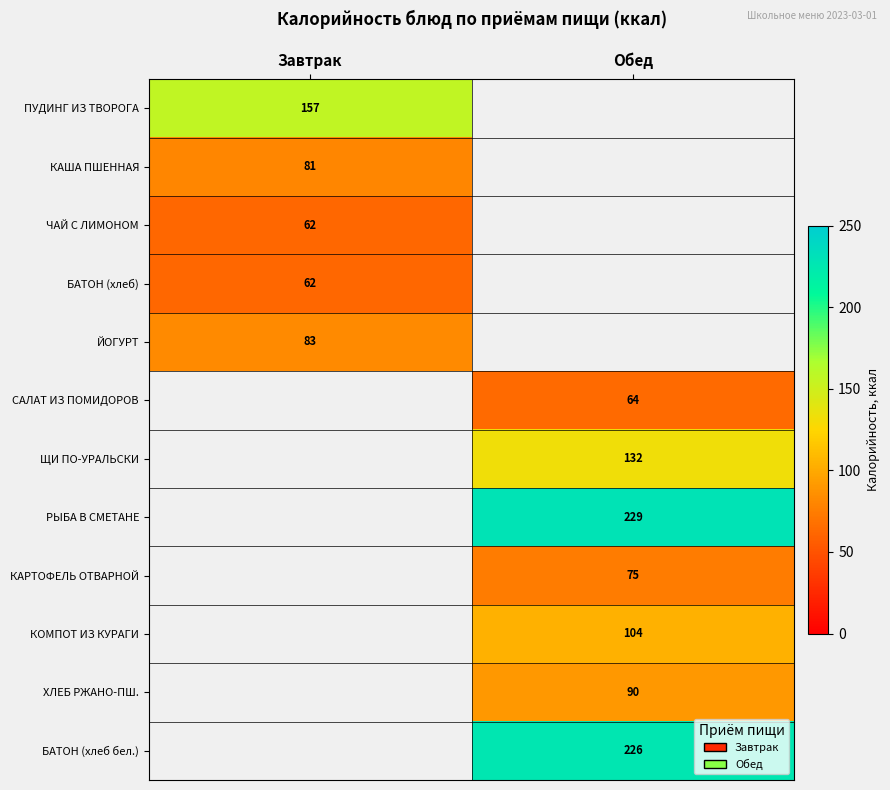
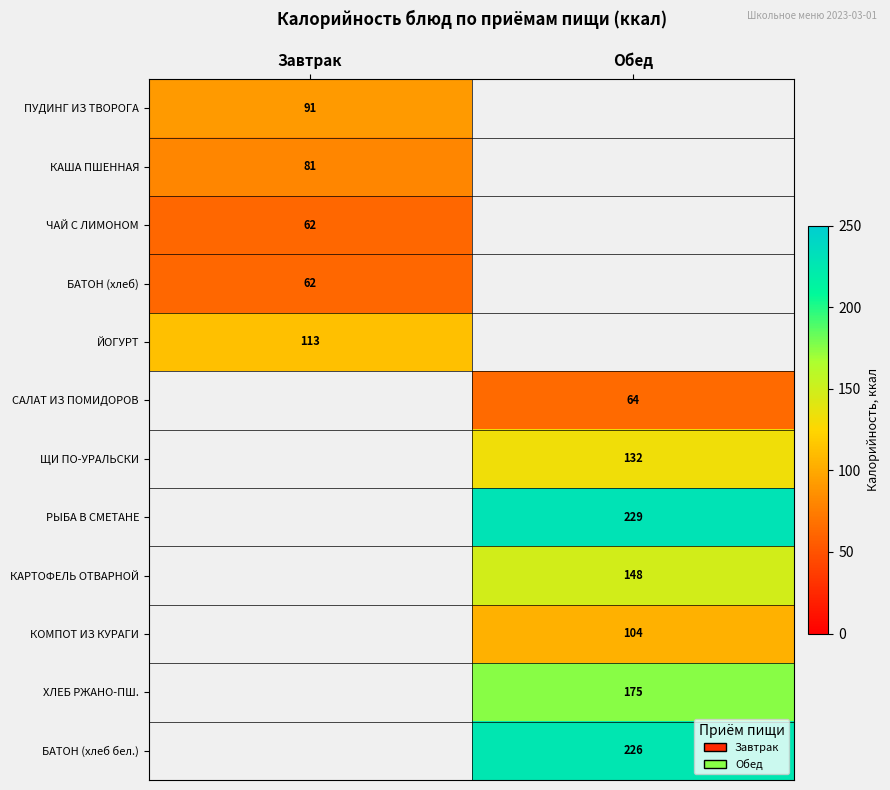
ПУДИНГ ИЗ ТВОРОГА, Завтрак: 157 -> 91
ЙОГУРТ, Завтрак: 83 -> 113
КАРТОФЕЛЬ ОТВАРНОЙ, Обед: 75 -> 148
ХЛЕБ РЖАНО-ПШ., Обед: 90 -> 175
